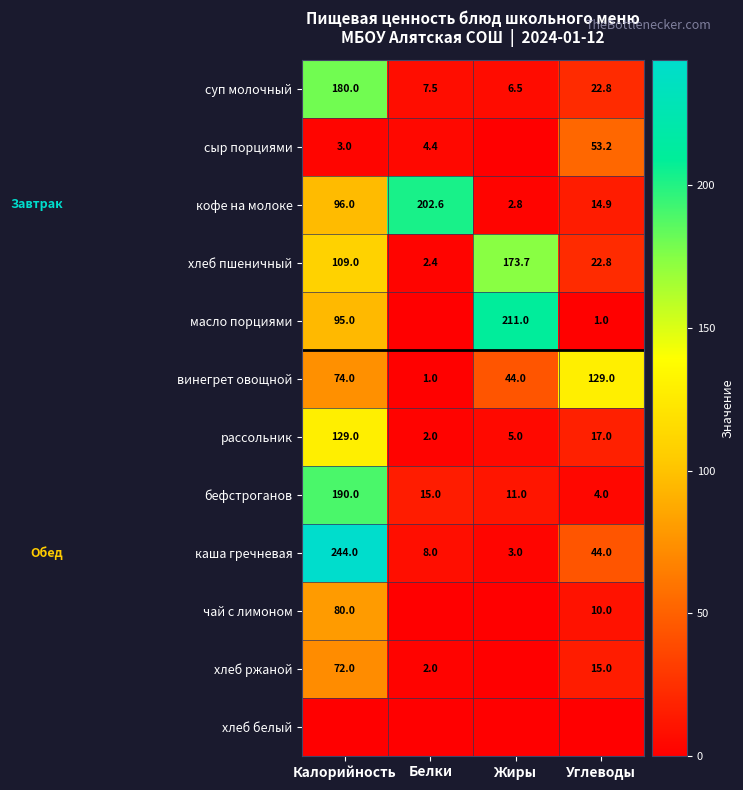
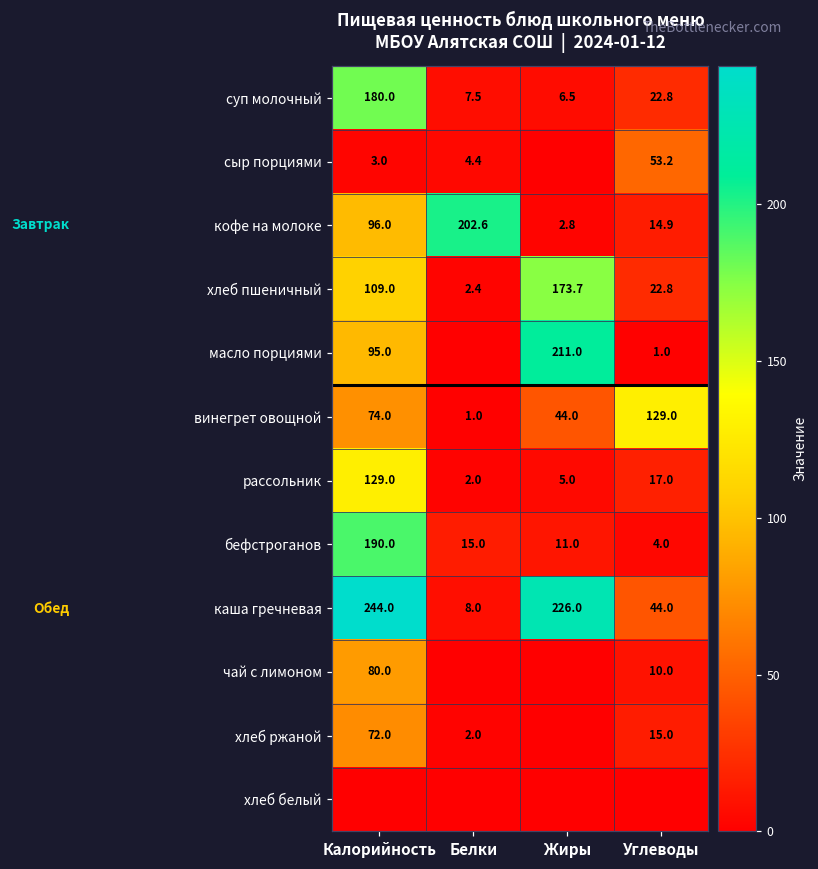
каша гречневая, Жиры: 3.0 -> 226.0
